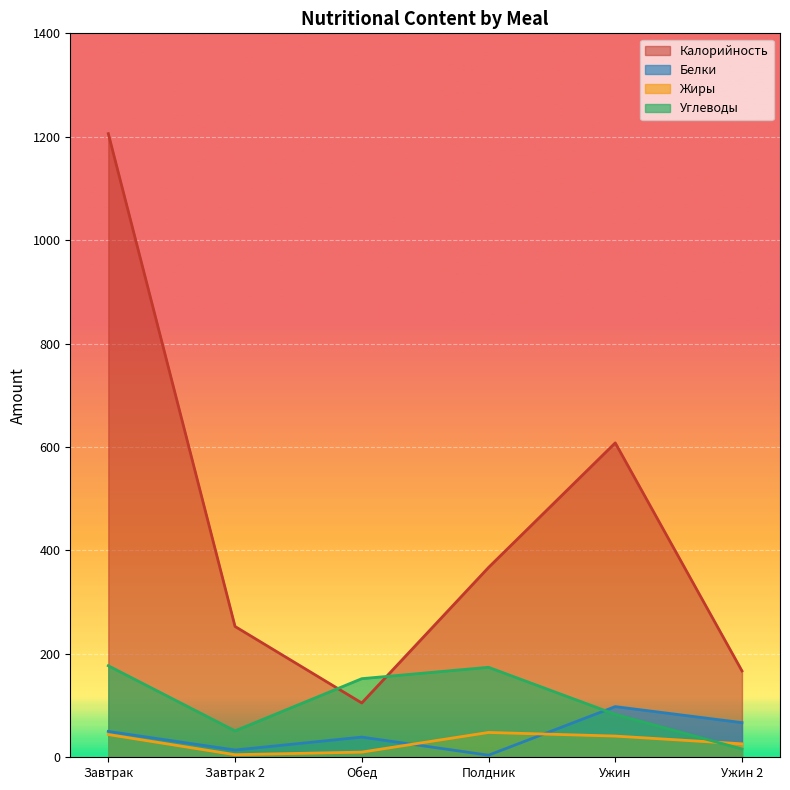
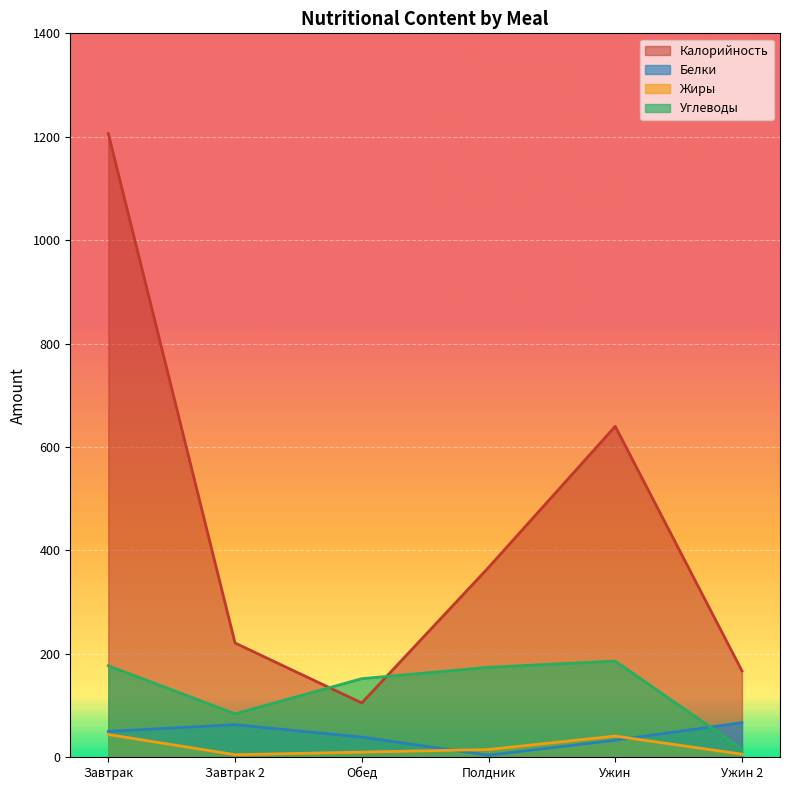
Калорийность, Завтрак 2: 250 -> 220
Белки, Завтрак 2: 10 -> 60
Углеводы, Завтрак 2: 50 -> 80
Жиры, Полдник: 50 -> 20
Калорийность, Ужин: 610 -> 640
Белки, Ужин: 100 -> 30
Углеводы, Ужин: 80 -> 190
Жиры, Ужин 2: 30 -> 10
